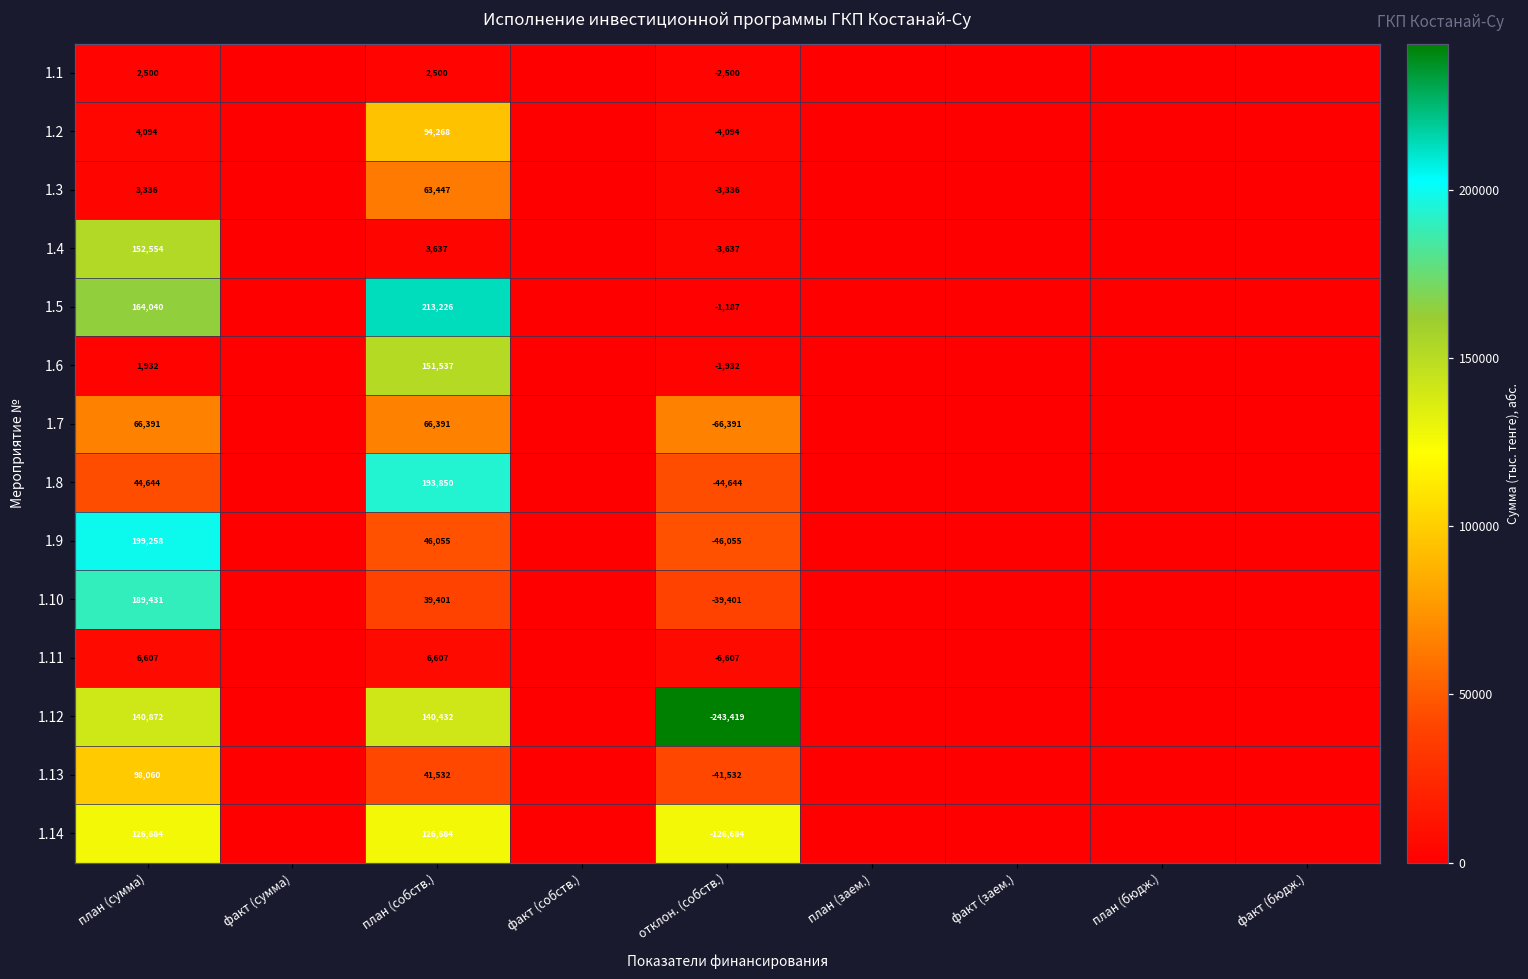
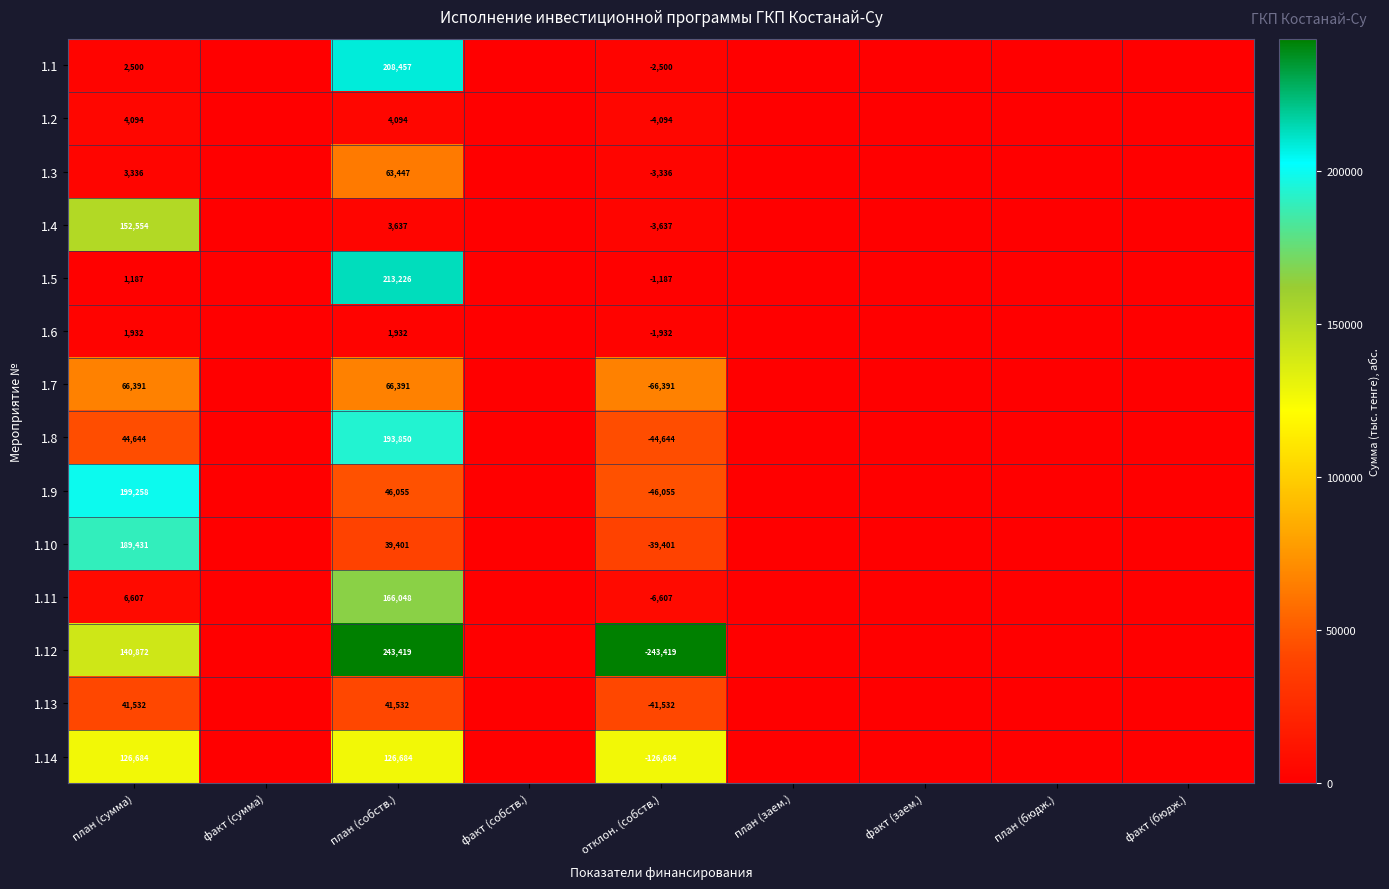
1.1, план (собств.): 2,500 -> 208,457
1.2, план (собств.): 94,268 -> 4,094
1.5, план (сумма): 164,040 -> 1,187
1.6, план (собств.): 151,537 -> 1,932
1.11, план (собств.): 6,607 -> 166,048
1.12, план (собств.): 140,432 -> 243,419
1.13, план (сумма): 98,060 -> 41,532
